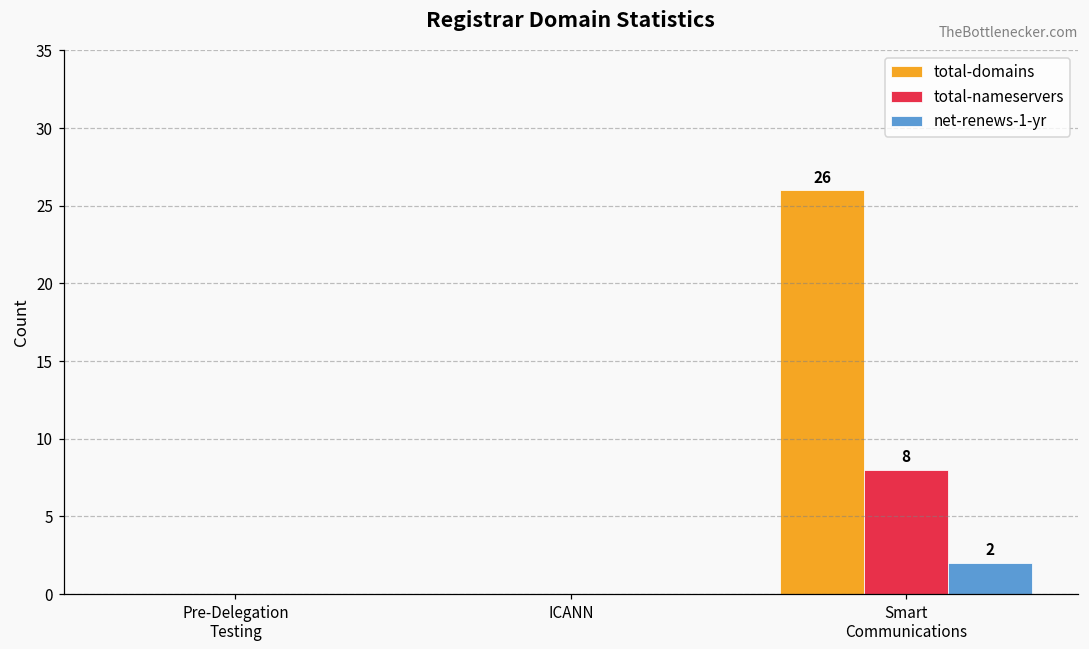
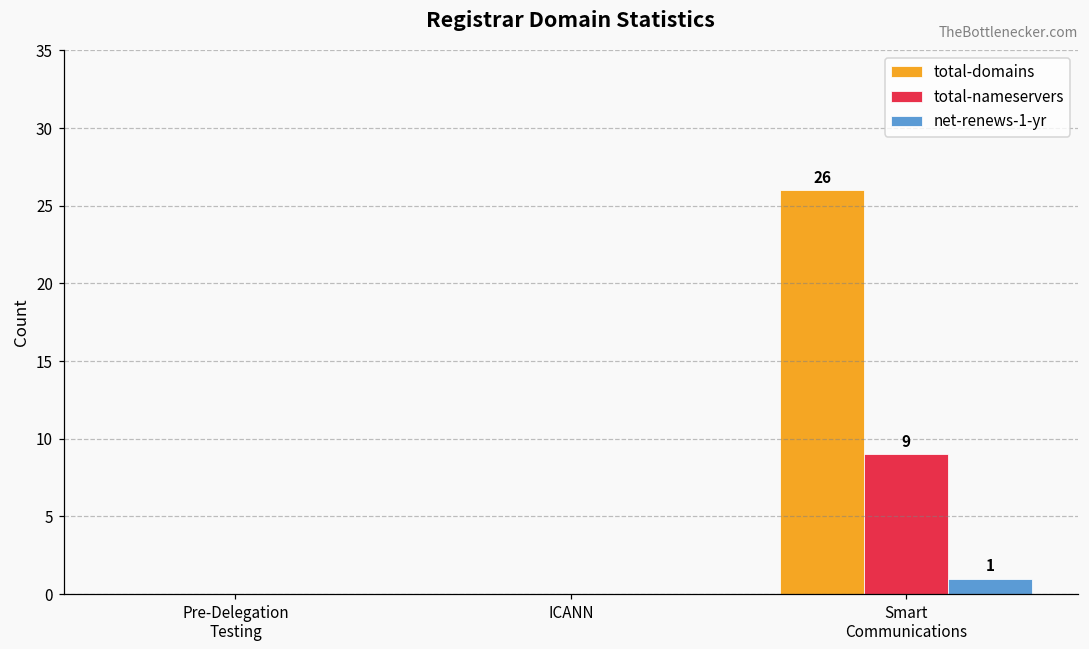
total-nameservers, Smart Communications: 8 -> 9
net-renews-1-yr, Smart Communications: 2 -> 1
